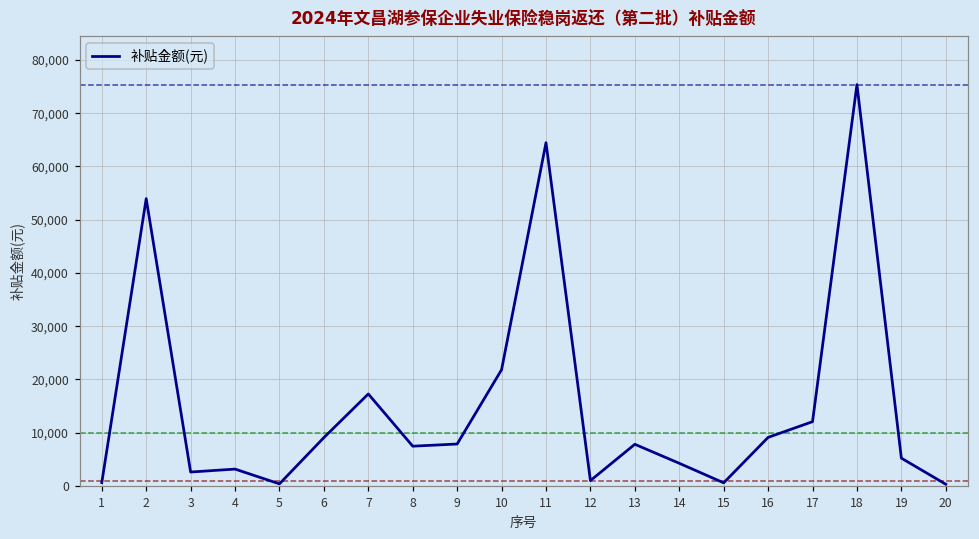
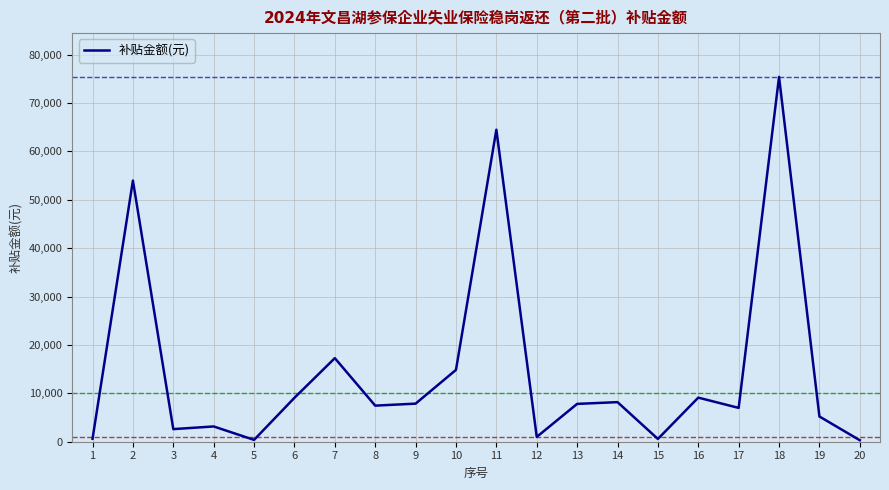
10: 22,000 -> 15,000
14: 4,000 -> 8,000
17: 12,000 -> 7,000
